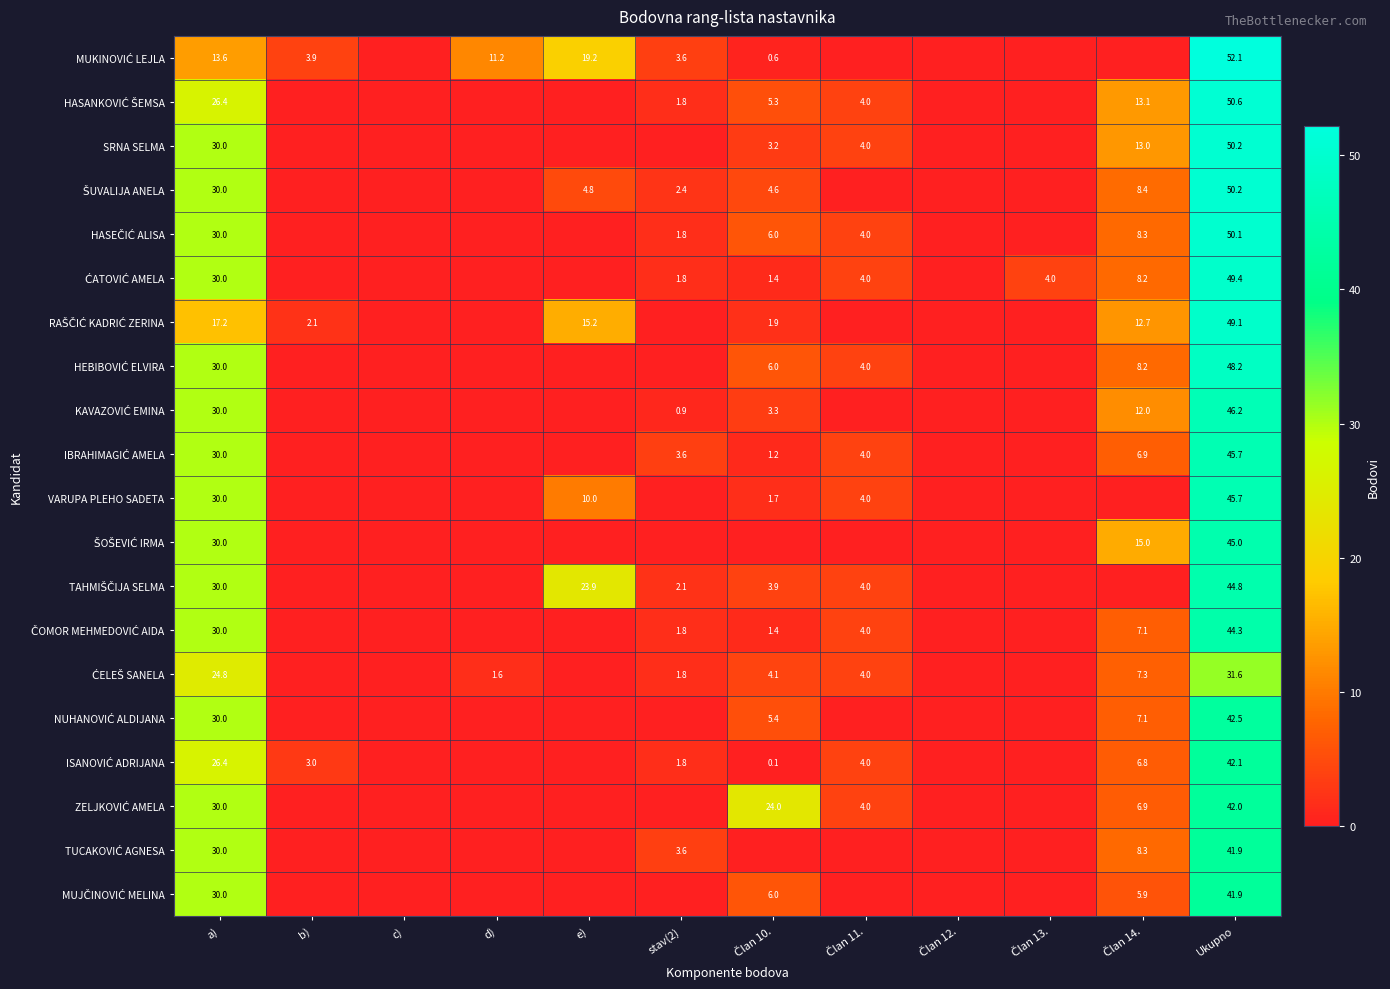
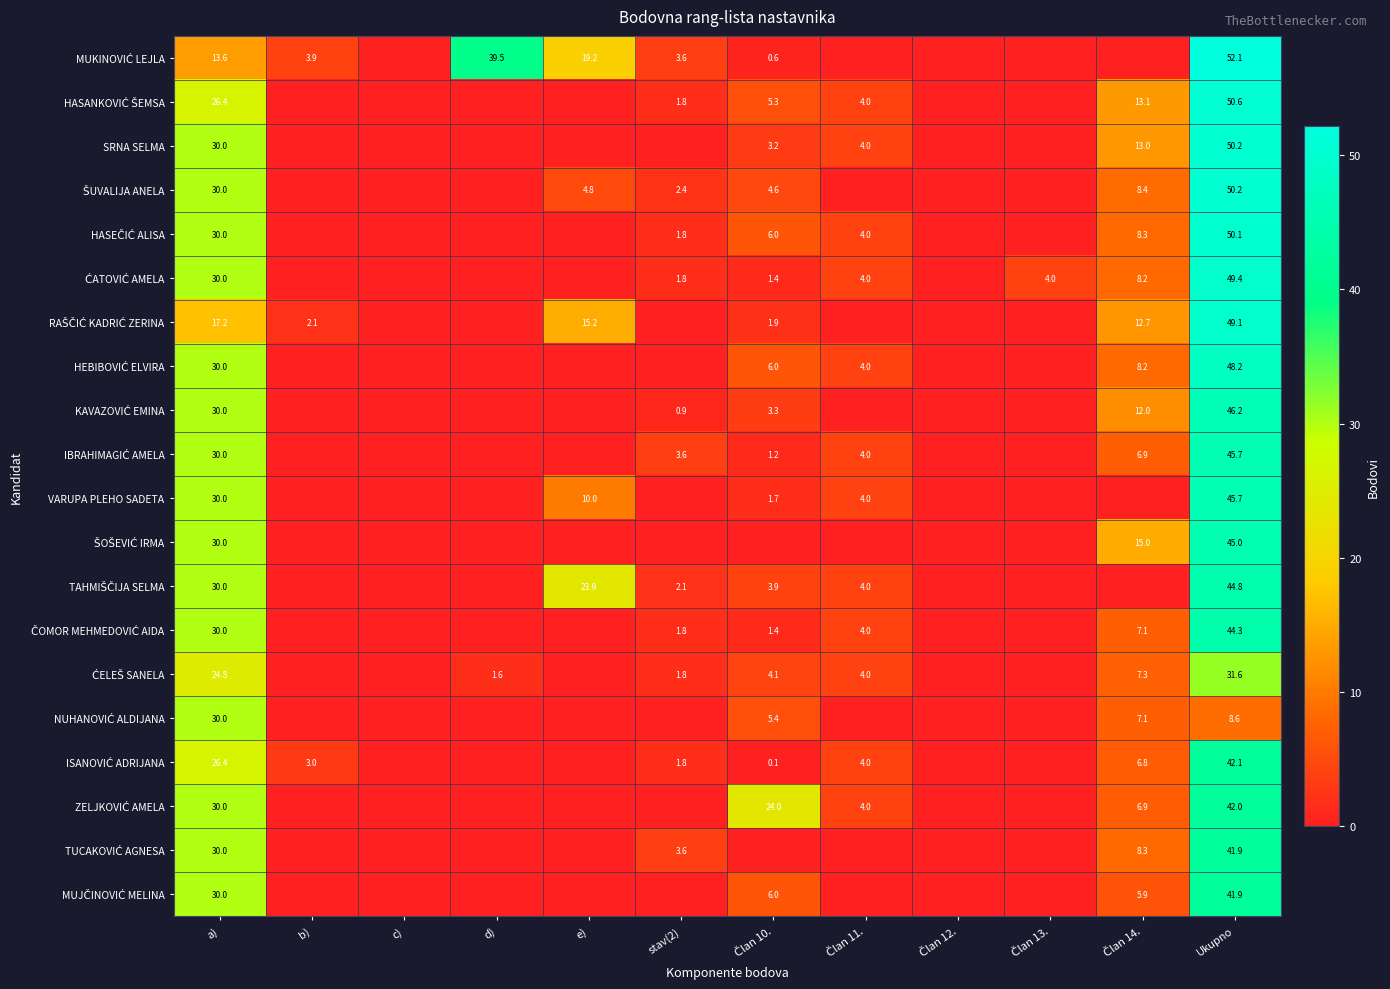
MUKINOVIĆ LEJLA, d): 11.2 -> 39.5
NUHANOVIĆ ALDIJANA, Ukupno: 42.5 -> 8.6
